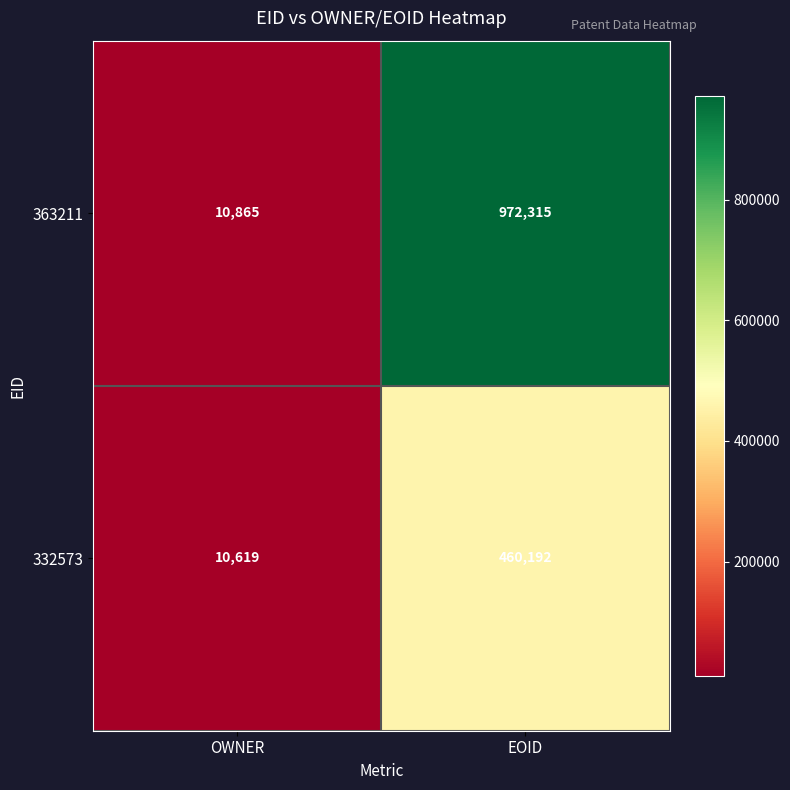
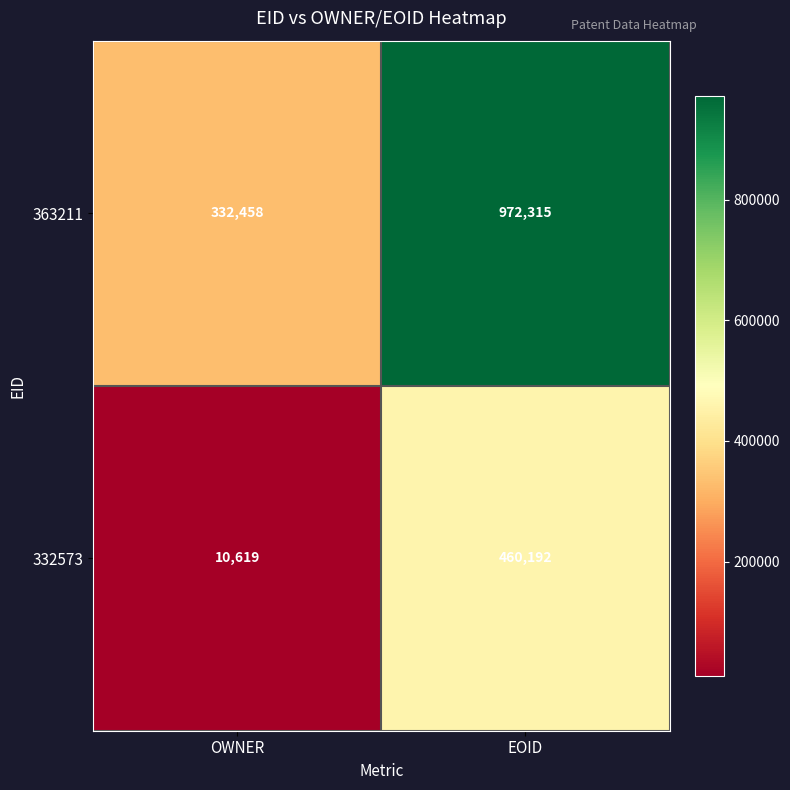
363211, OWNER: 10,865 -> 332,458
